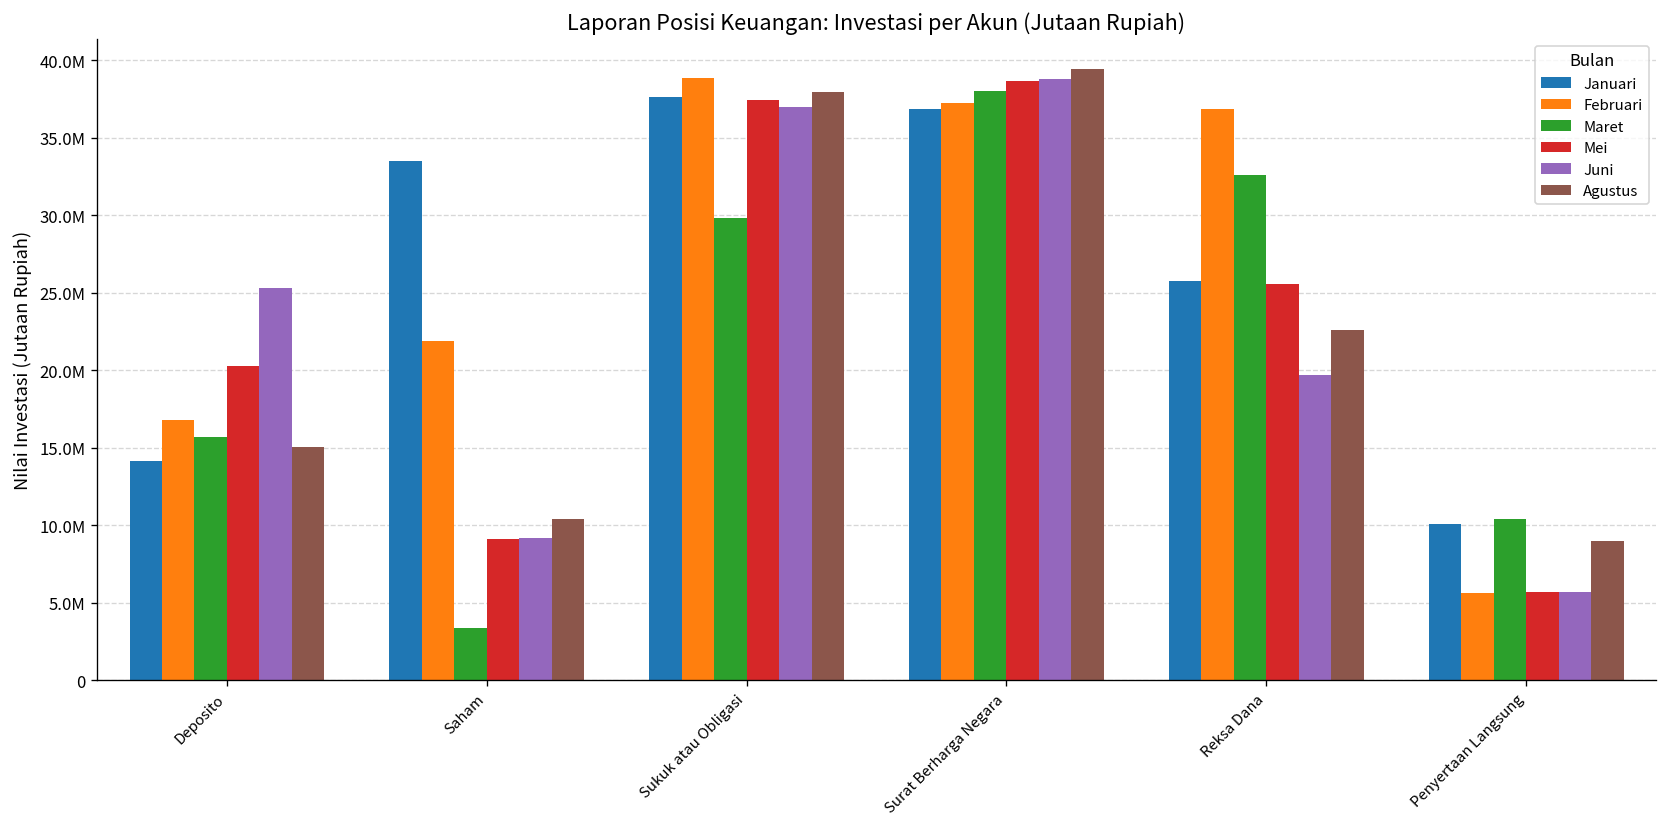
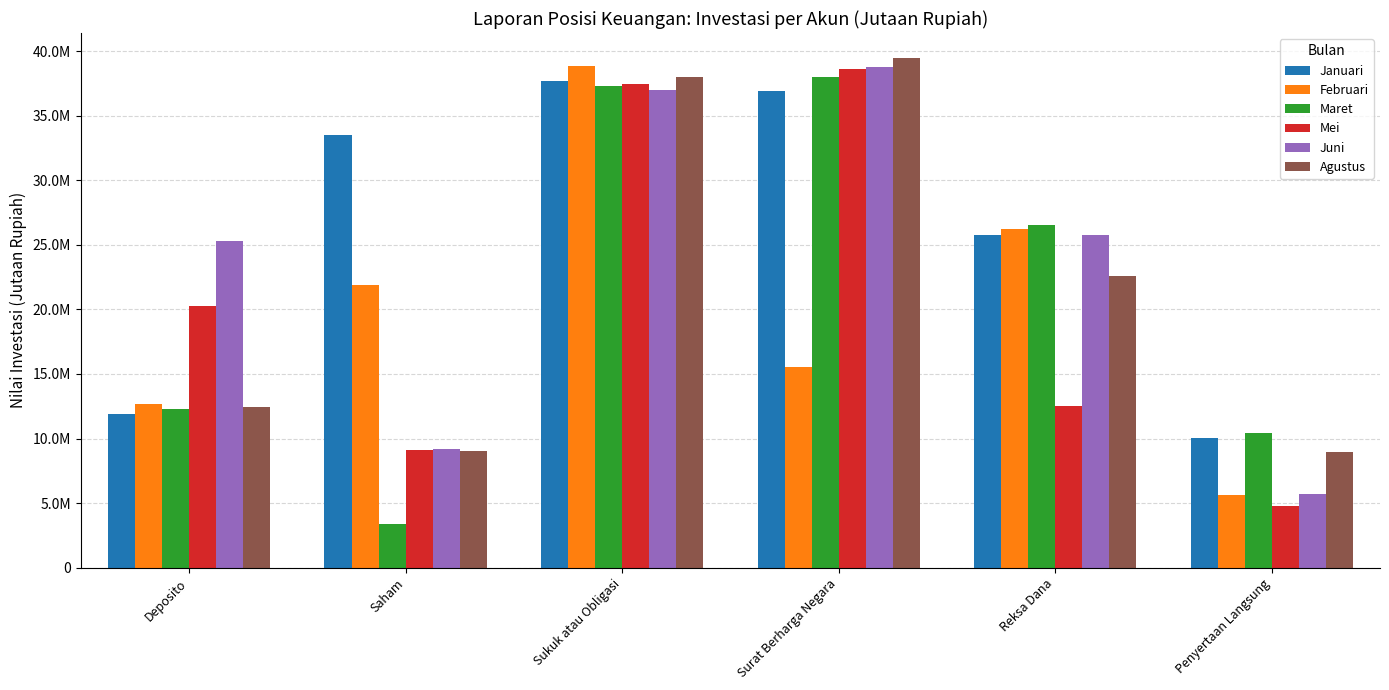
Januari, Deposito: 14100000 -> 11900000
Februari, Deposito: 16800000 -> 12700000
Maret, Deposito: 15700000 -> 12300000
Agustus, Deposito: 15100000 -> 12400000
Agustus, Saham: 10400000 -> 9000000
Maret, Sukuk atau Obligasi: 29800000 -> 37300000
Februari, Surat Berharga Negara: 37200000 -> 15600000
Februari, Reksa Dana: 36900000 -> 26200000
Maret, Reksa Dana: 32600000 -> 26600000
Mei, Reksa Dana: 25500000 -> 12500000
Juni, Reksa Dana: 19700000 -> 25800000
Mei, Penyertaan Langsung: 5700000 -> 4800000
